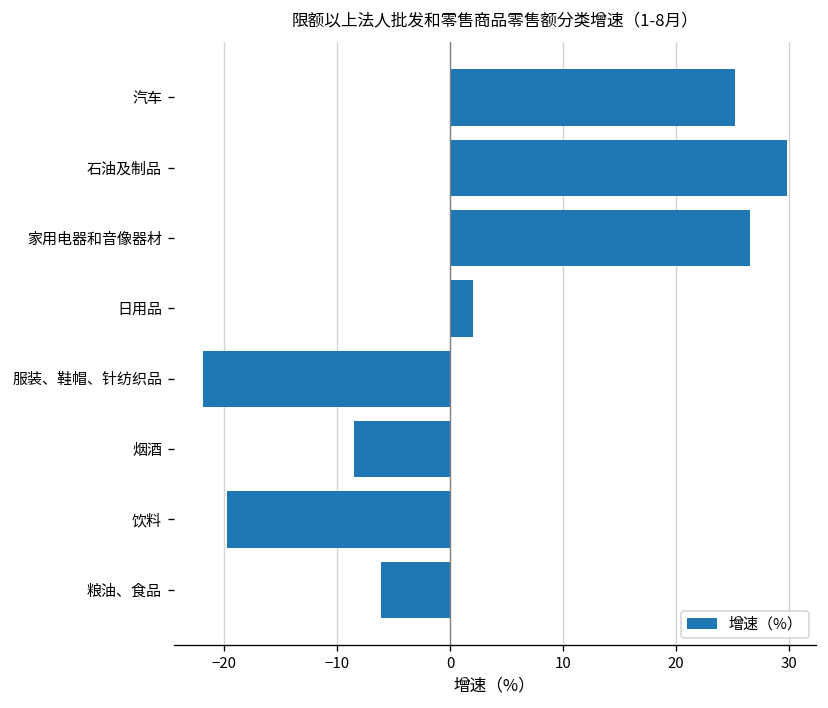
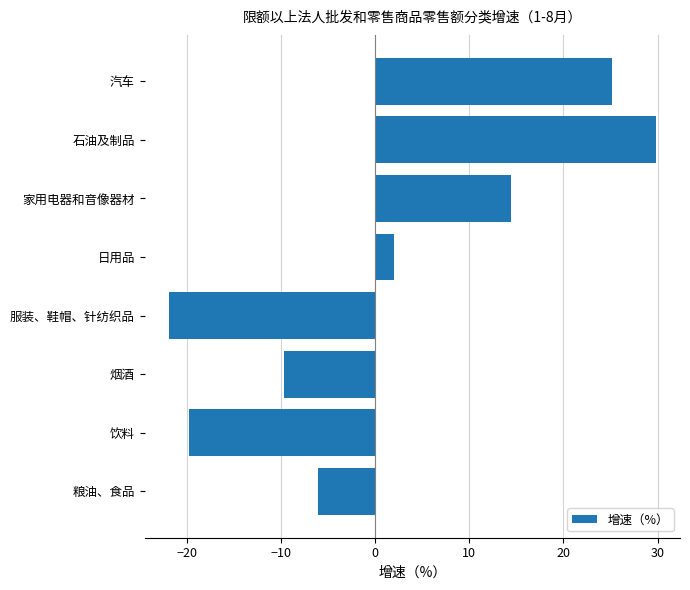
家用电器和音像器材: 27 -> 14
烟酒: -9 -> -10
